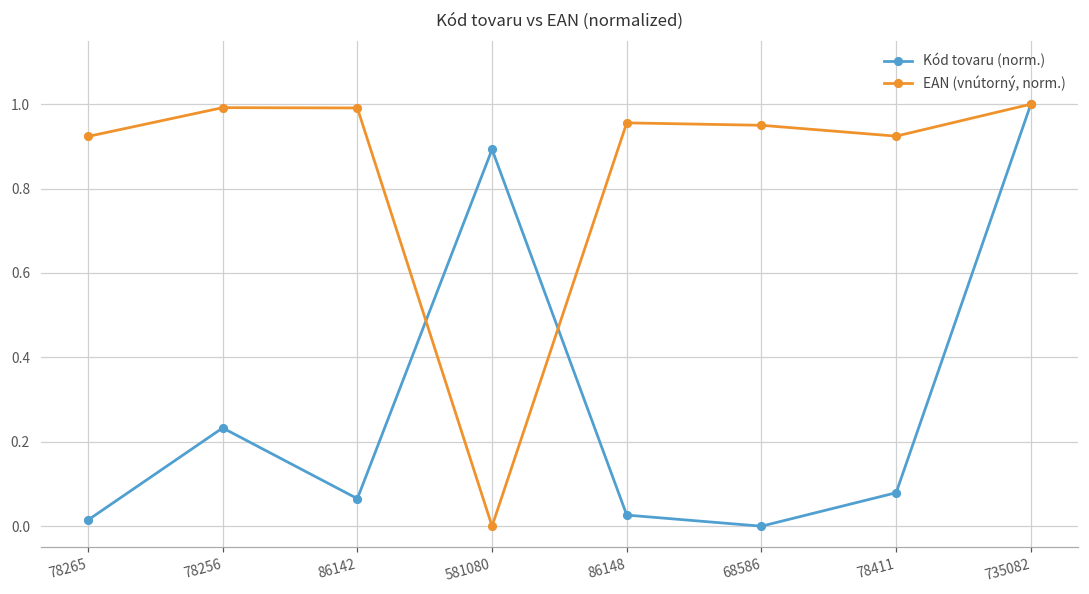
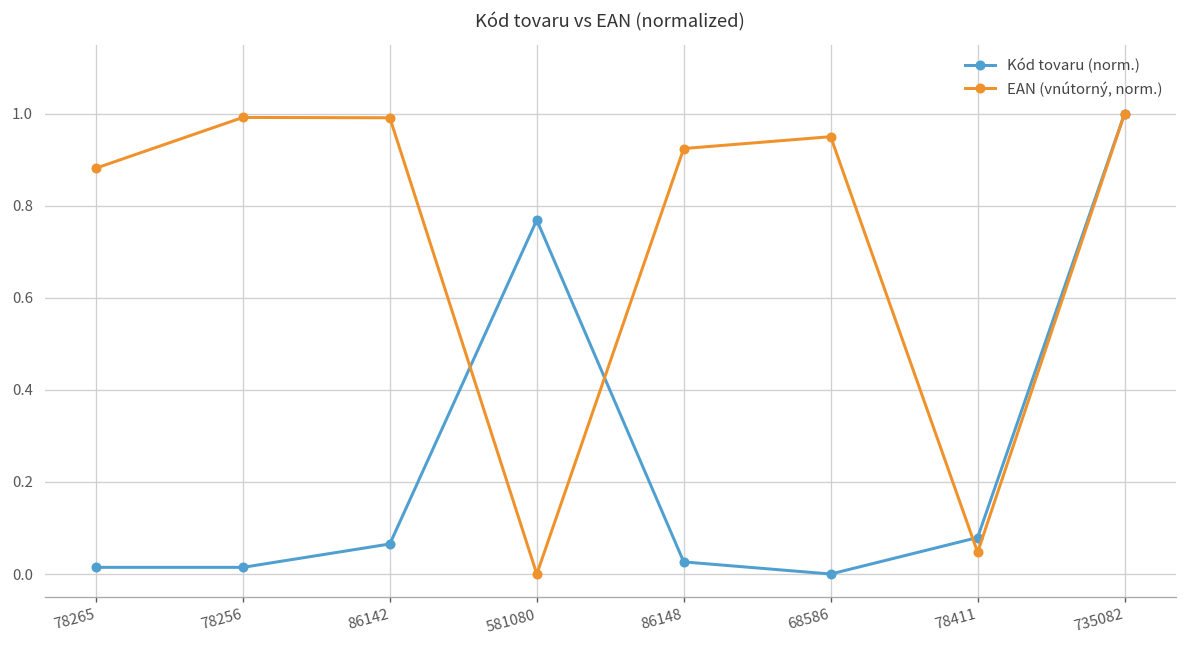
EAN (vnútorný, norm.), 78265: 0.92 -> 0.88
Kód tovaru (norm.), 78256: 0.23 -> 0.01
Kód tovaru (norm.), 581080: 0.89 -> 0.77
EAN (vnútorný, norm.), 86148: 0.96 -> 0.92
EAN (vnútorný, norm.), 78411: 0.92 -> 0.05
